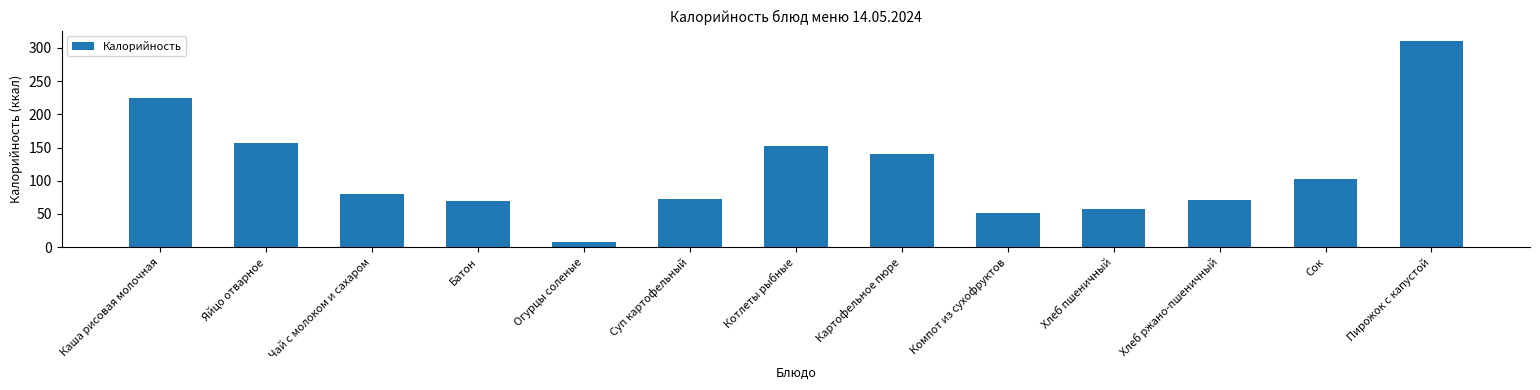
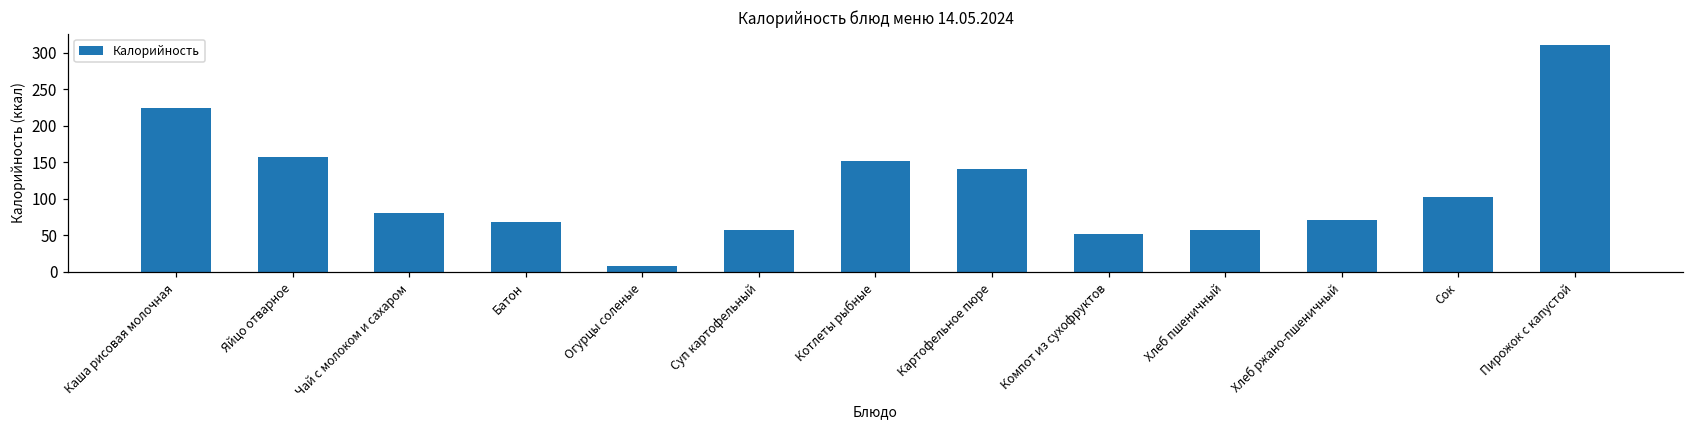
Суп картофельный: 70 -> 60
